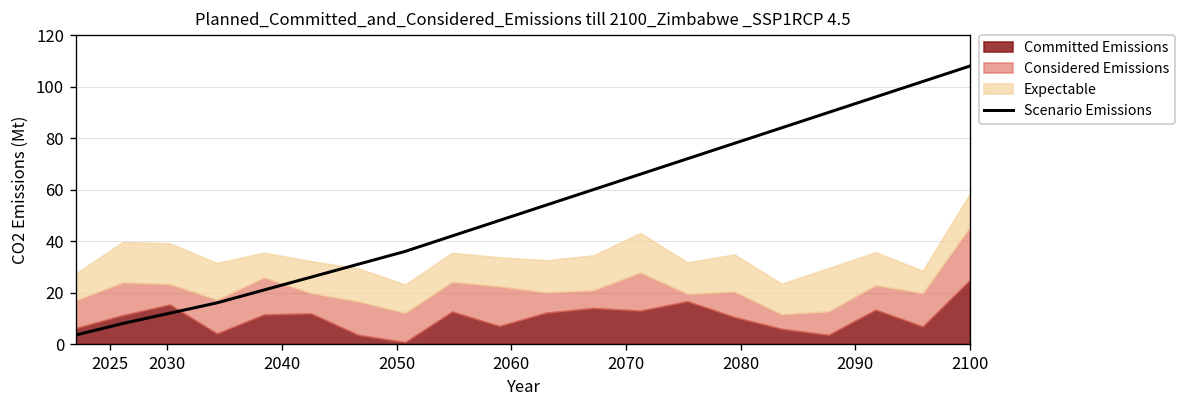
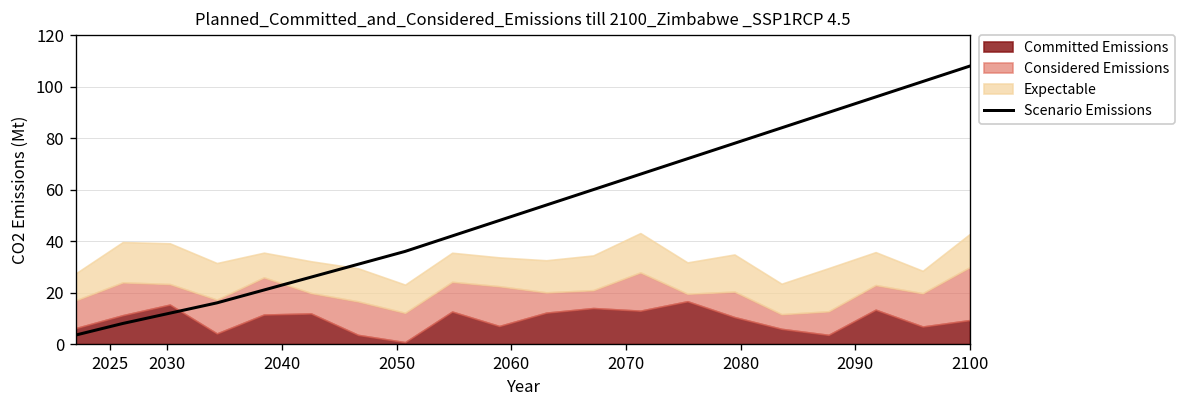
Committed Emissions, 2100: 25 -> 9
